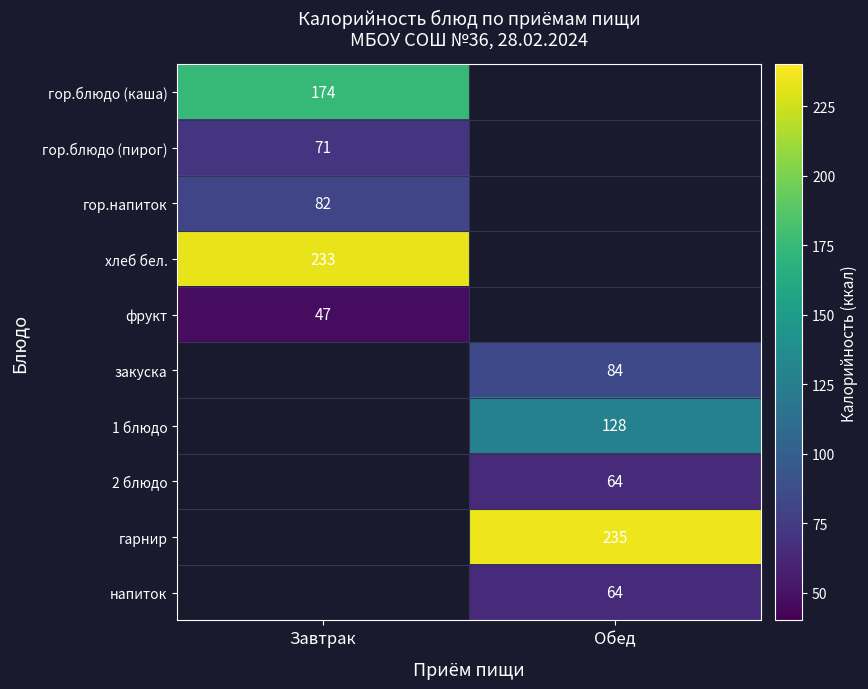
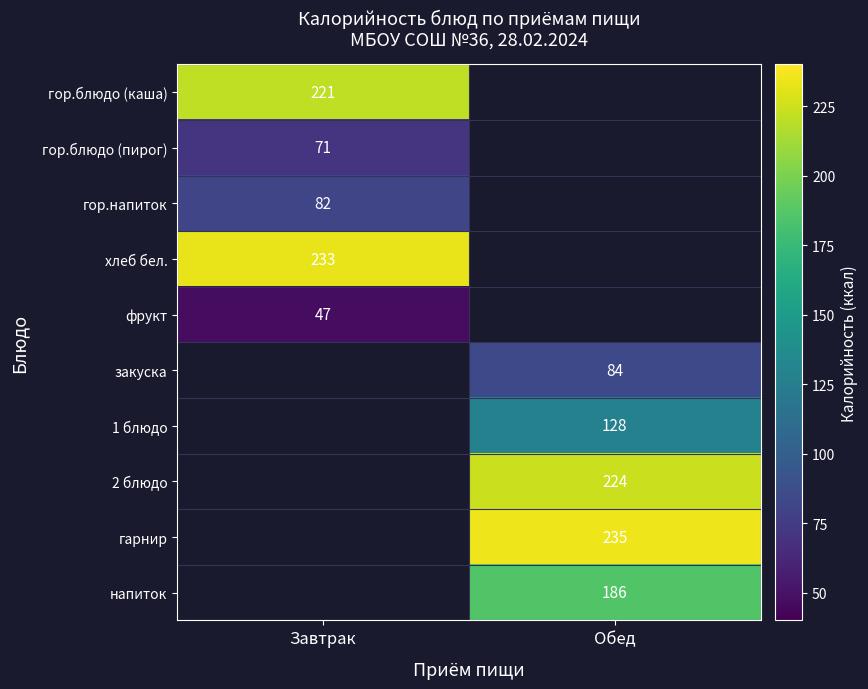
гор.блюдо (каша), Завтрак: 174 -> 221
2 блюдо, Обед: 64 -> 224
напиток, Обед: 64 -> 186
